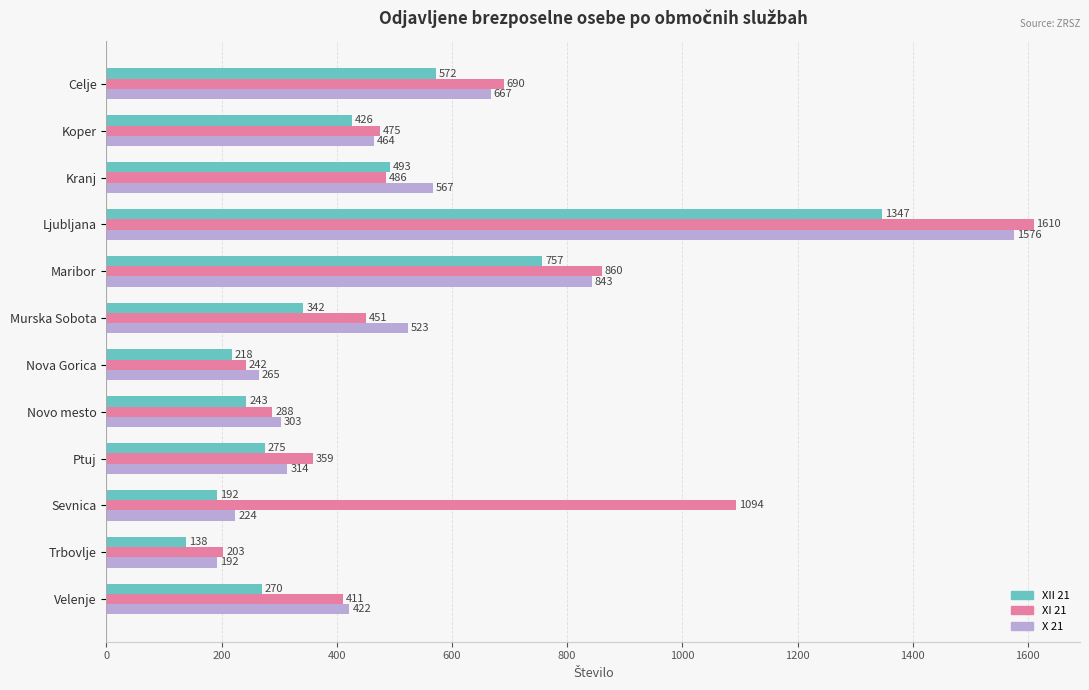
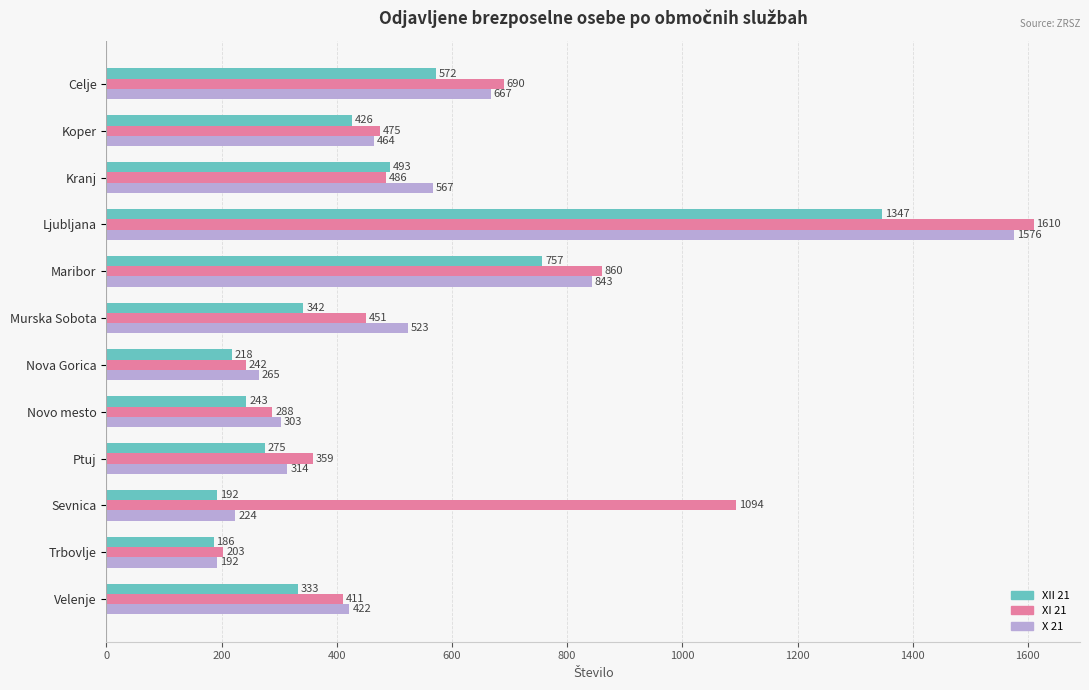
XII 21, Trbovlje: 138 -> 186
XII 21, Velenje: 270 -> 333
